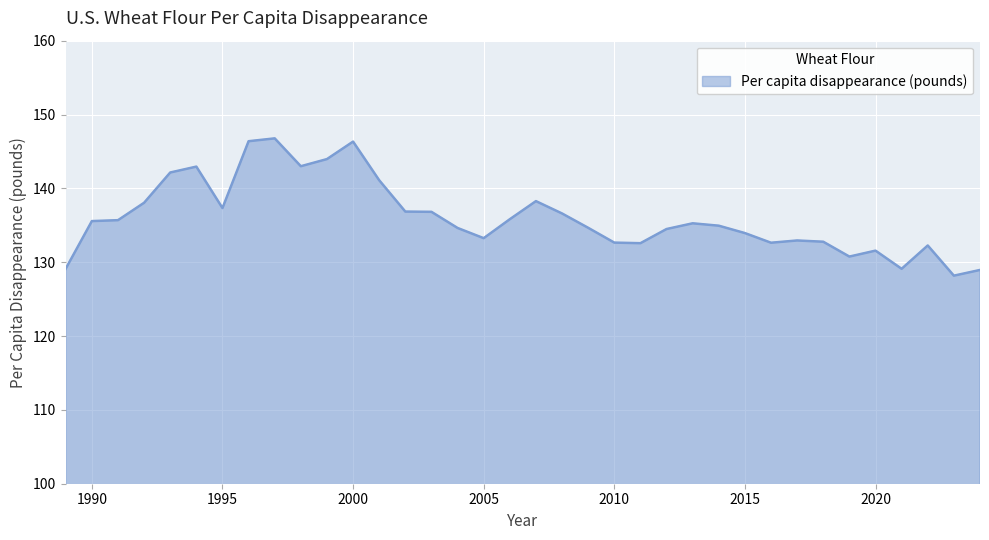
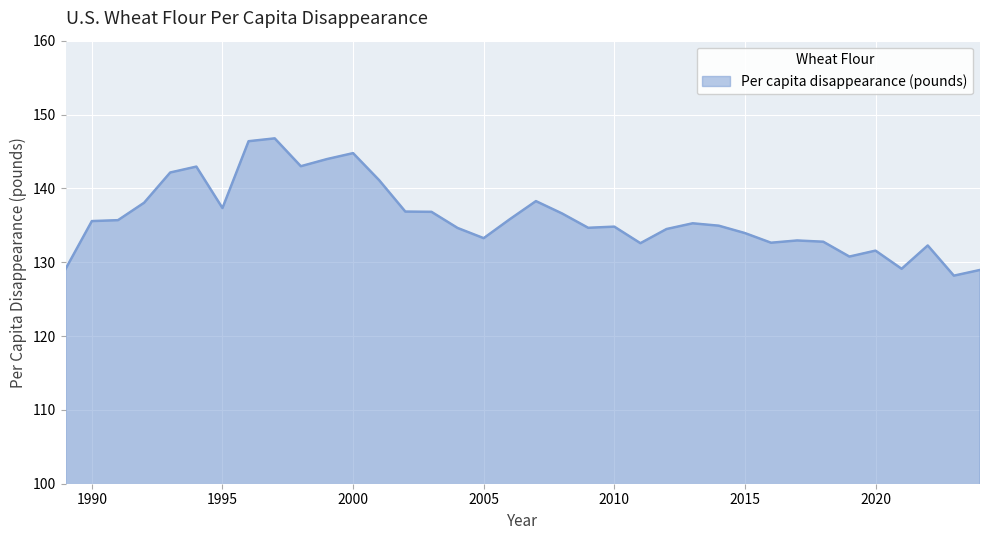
2000: 146 -> 145
2010: 133 -> 135
